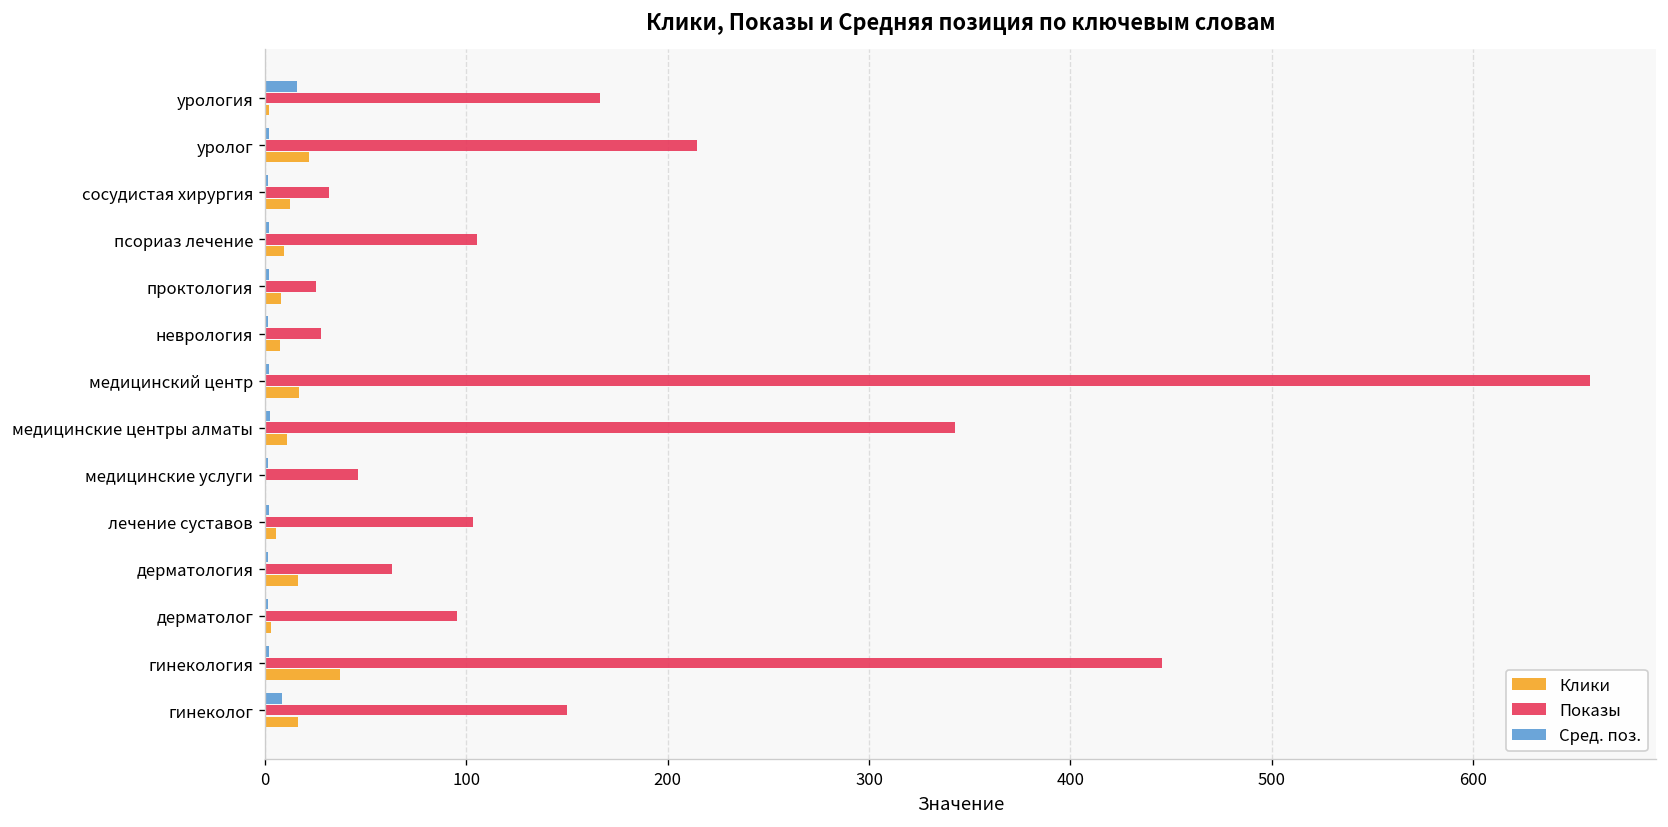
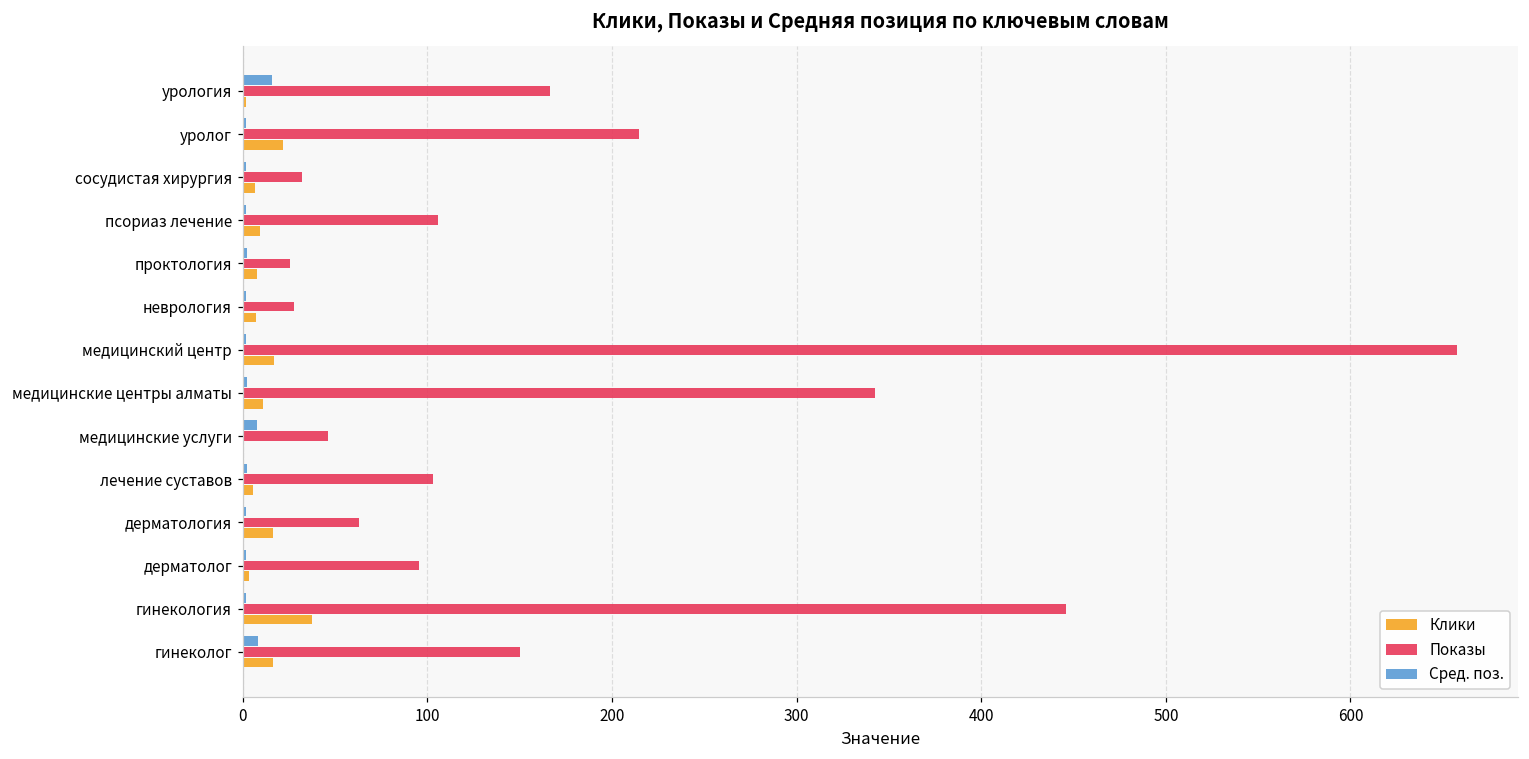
Клики, сосудистая хирургия: 12 -> 7
Сред. поз., медицинские услуги: 2 -> 7
